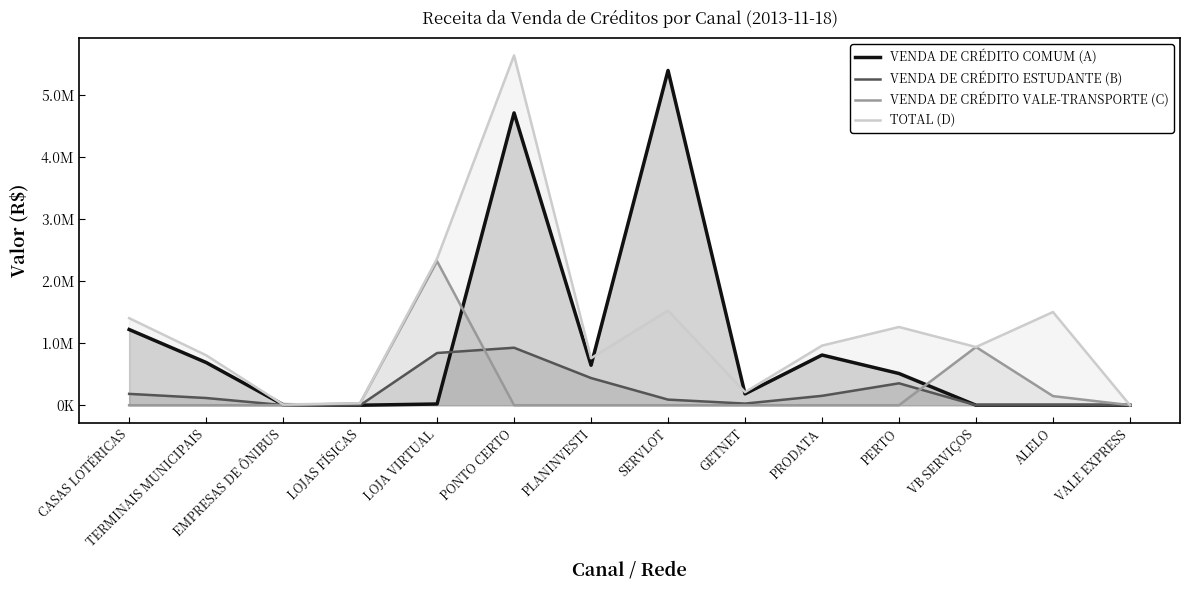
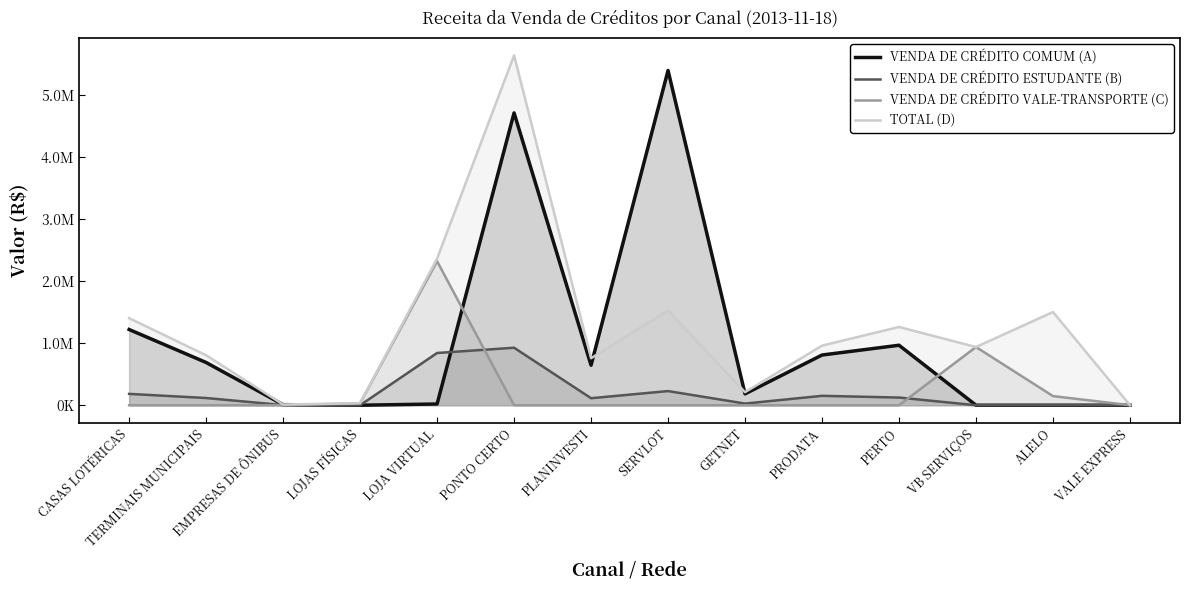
VENDA DE CRÉDITO ESTUDANTE (B), PLANINVESTI: 400000 -> 100000
VENDA DE CRÉDITO ESTUDANTE (B), SERVLOT: 100000 -> 200000
VENDA DE CRÉDITO COMUM (A), PERTO: 500000 -> 1000000
VENDA DE CRÉDITO ESTUDANTE (B), PERTO: 400000 -> 100000
